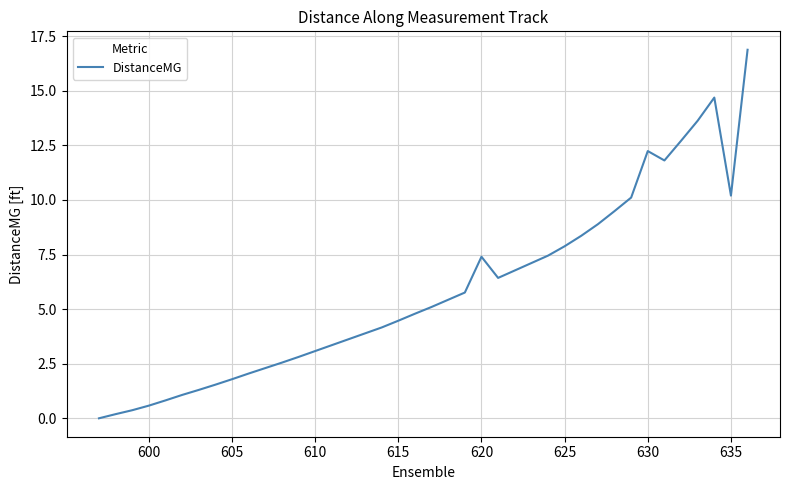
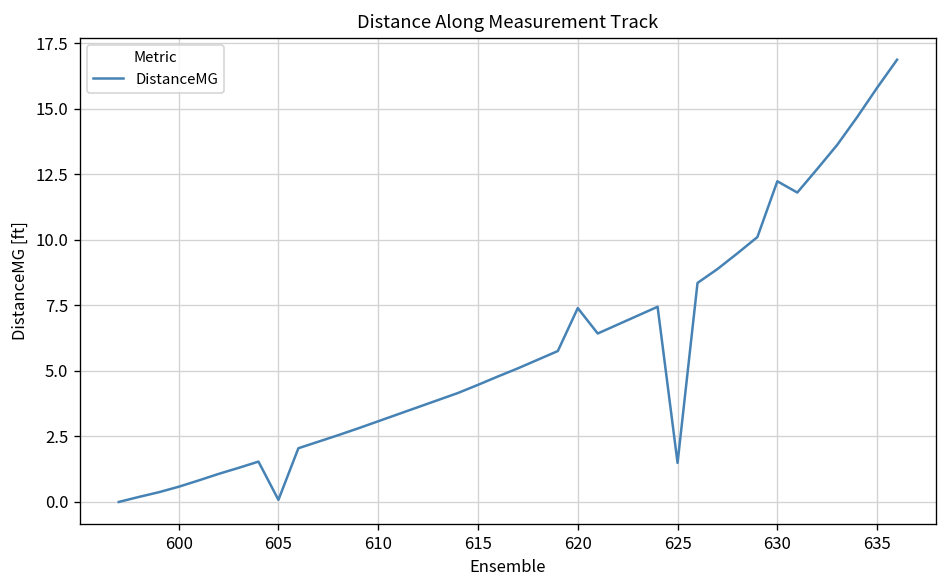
605: 1.8 -> 0.1
625: 7.9 -> 1.5
635: 10.2 -> 15.8
